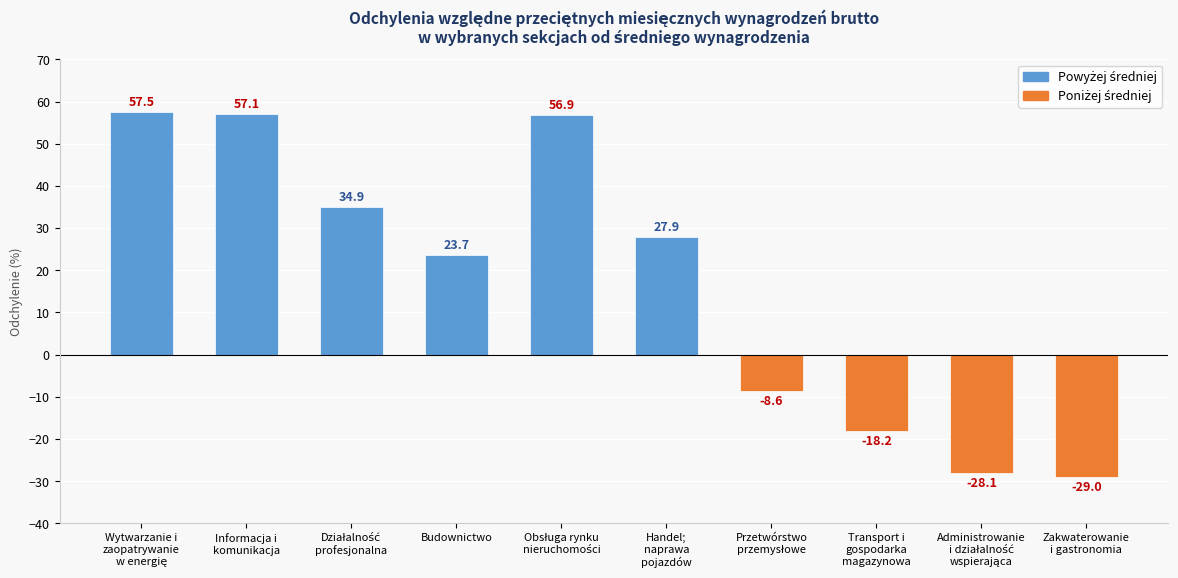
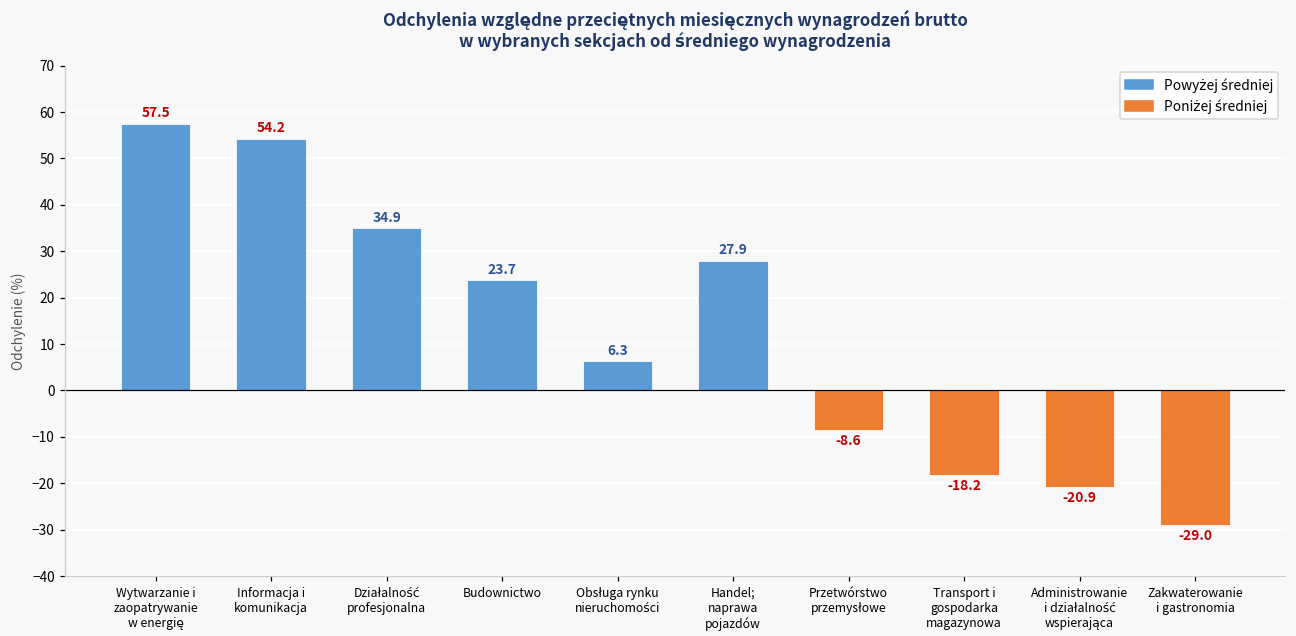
Informacja i komunikacja: 57.1 -> 54.2
Obsługa rynku nieruchomości: 56.9 -> 6.3
Administrowanie i działalność wspierająca: -28.1 -> -20.9
